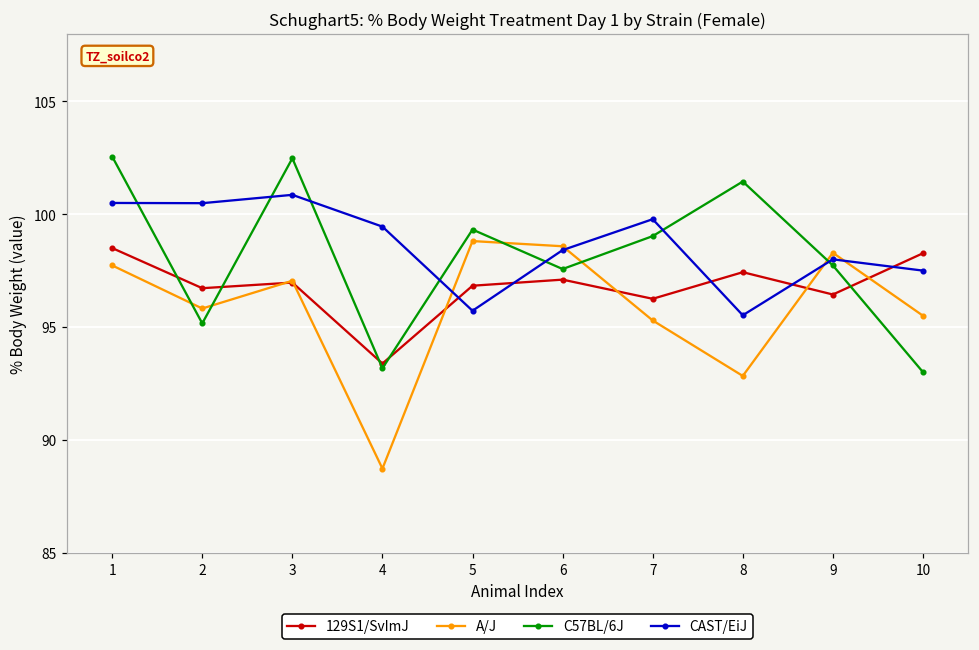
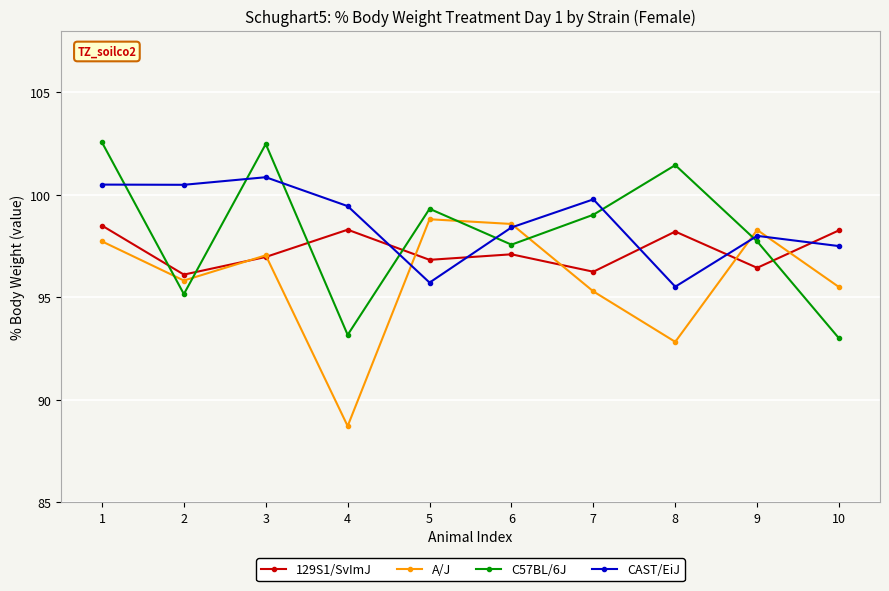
129S1/SvImJ, 2: 96.7 -> 96.1
129S1/SvImJ, 4: 93.4 -> 98.3
129S1/SvImJ, 8: 97.4 -> 98.2
